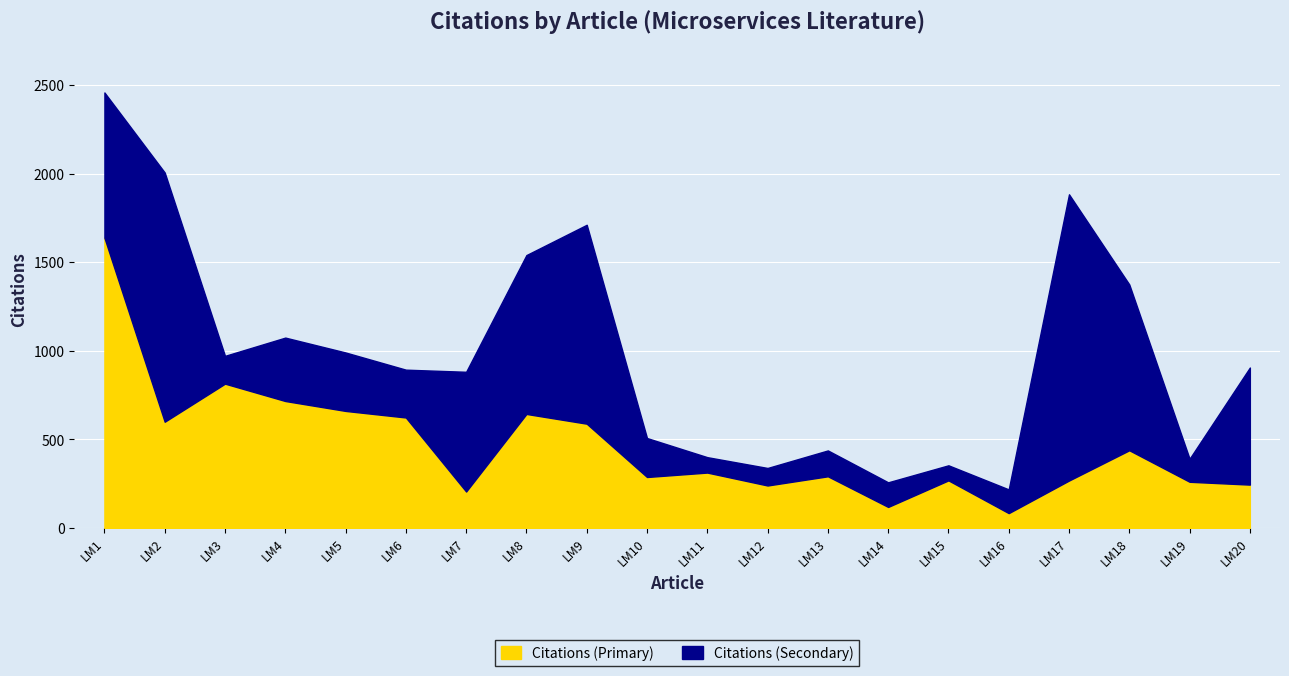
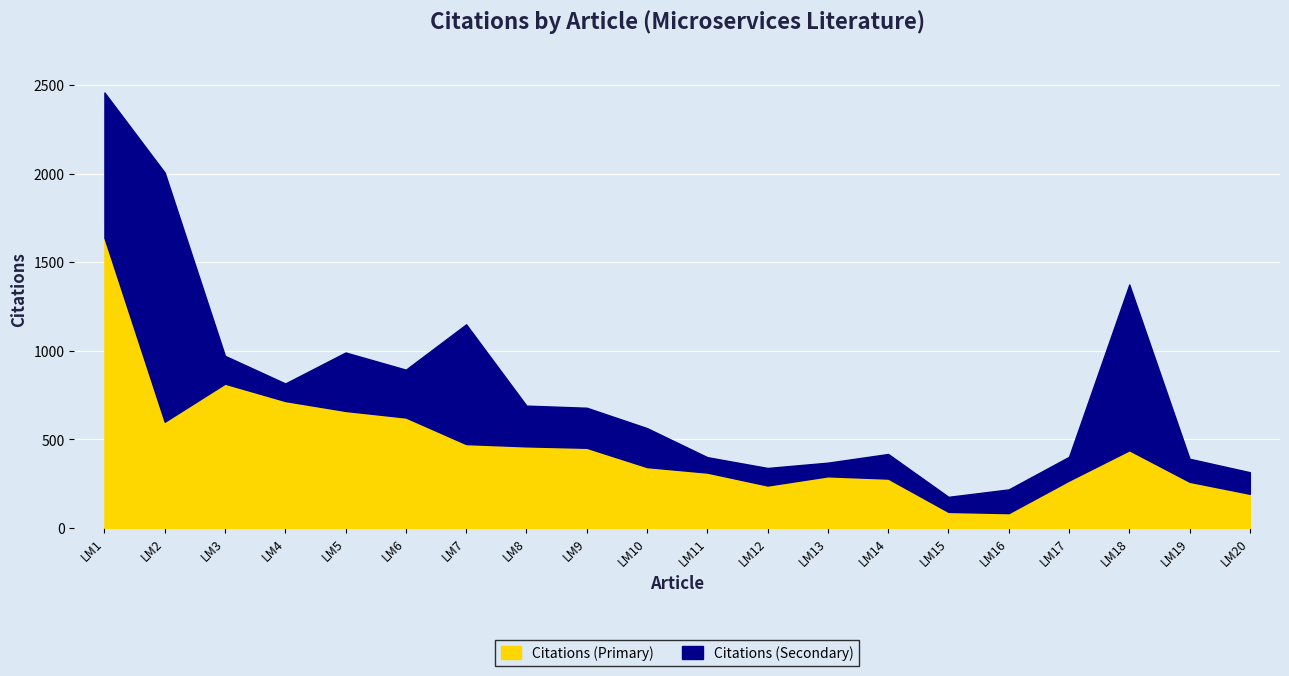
Citations (Secondary), LM4: 360 -> 100
Citations (Primary), LM7: 210 -> 470
Citations (Primary), LM8: 640 -> 460
Citations (Secondary), LM8: 900 -> 230
Citations (Primary), LM9: 590 -> 450
Citations (Secondary), LM9: 1120 -> 230
Citations (Primary), LM10: 290 -> 340
Citations (Secondary), LM13: 150 -> 80
Citations (Primary), LM14: 120 -> 280
Citations (Primary), LM15: 270 -> 90
Citations (Secondary), LM17: 1620 -> 130
Citations (Primary), LM20: 240 -> 190
Citations (Secondary), LM20: 660 -> 120
